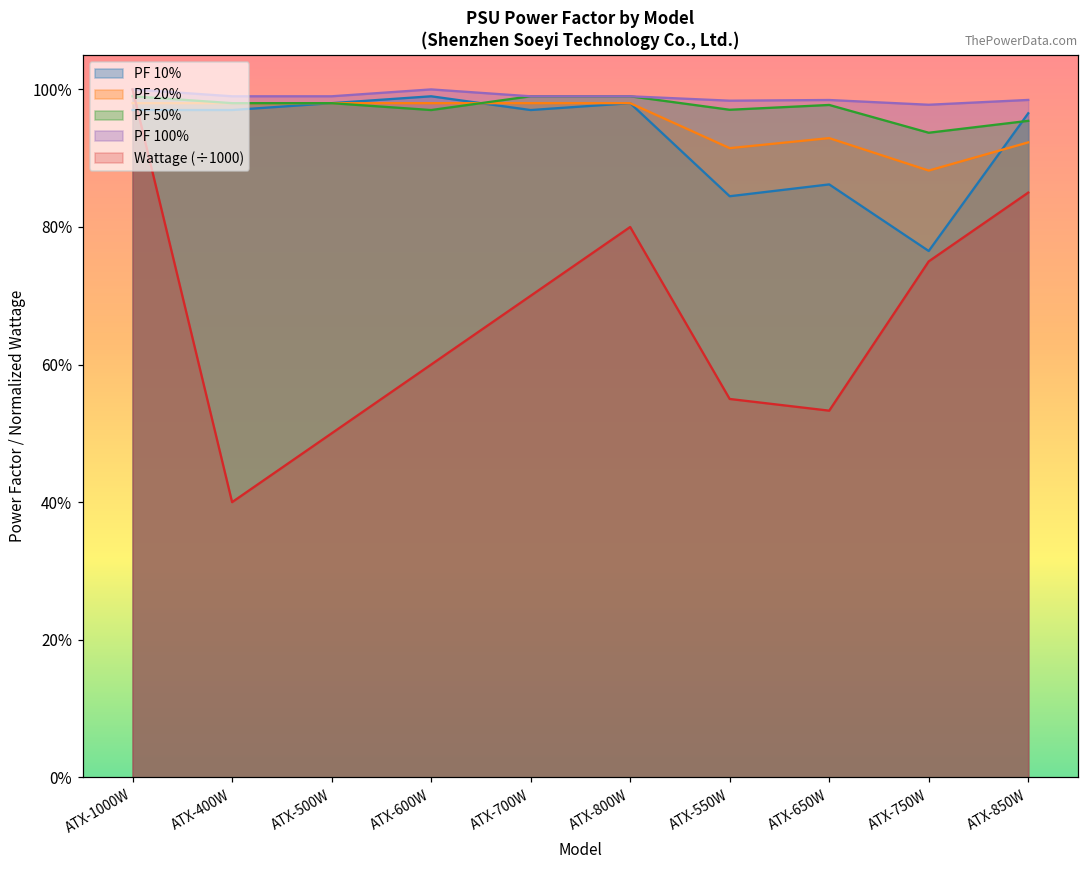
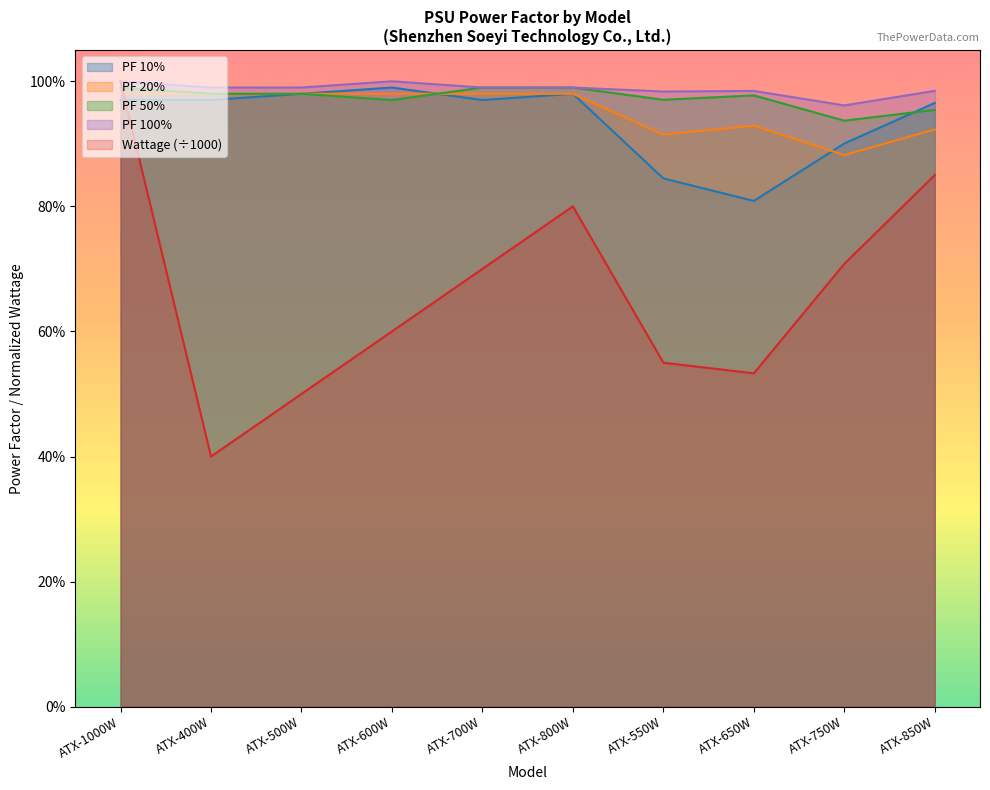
PF 10%, ATX-650W: 86% -> 81%
PF 10%, ATX-750W: 77% -> 90%
PF 100%, ATX-750W: 98% -> 96%
Wattage (÷1000), ATX-750W: 75% -> 71%
